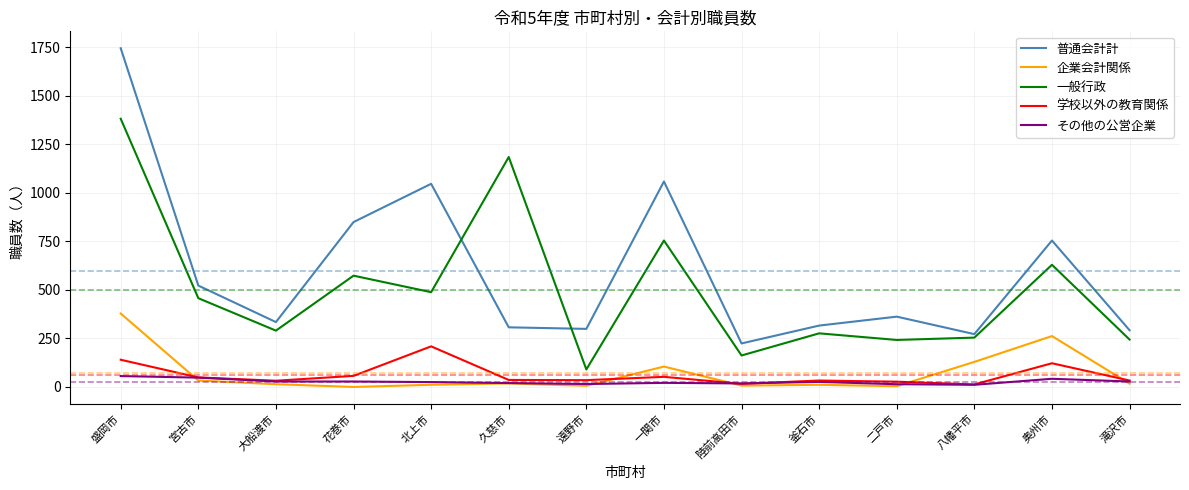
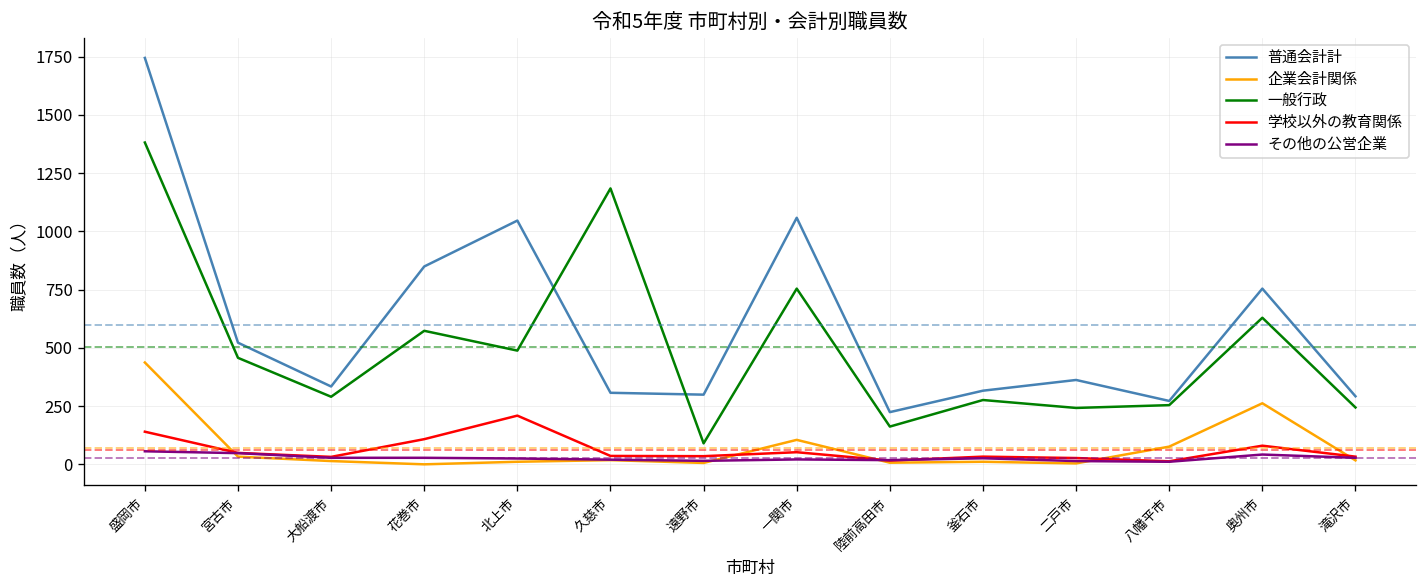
企業会計関係, 盛岡市: 380 -> 440
学校以外の教育関係, 花巻市: 60 -> 110
企業会計関係, 八幡平市: 130 -> 80
学校以外の教育関係, 奥州市: 120 -> 80
